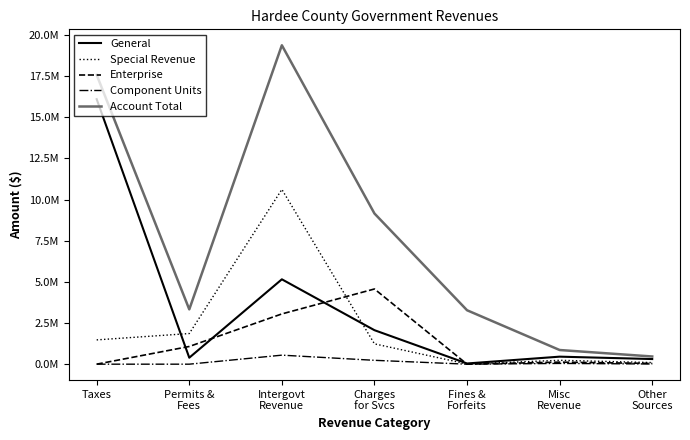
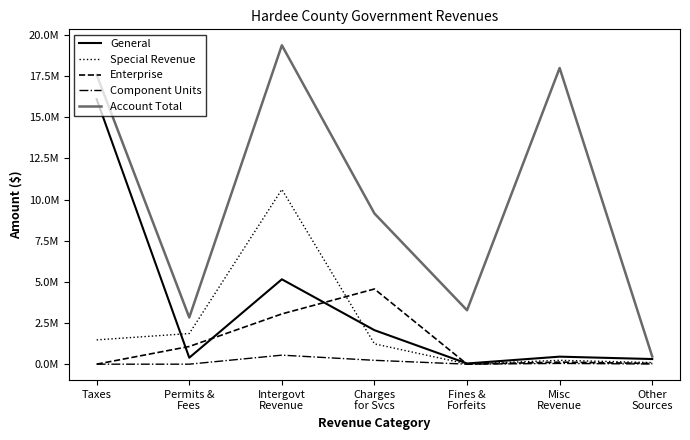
Account Total, Permits & Fees: 3300000 -> 2800000
Account Total, Misc Revenue: 900000 -> 18000000
